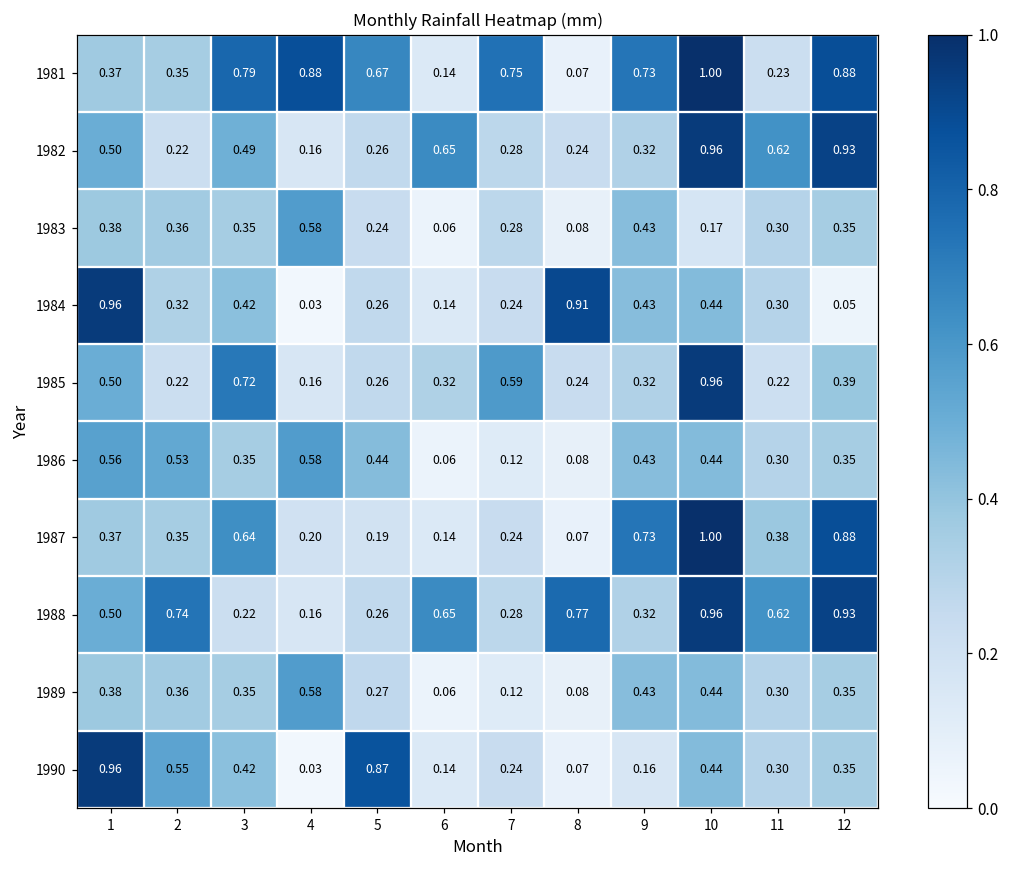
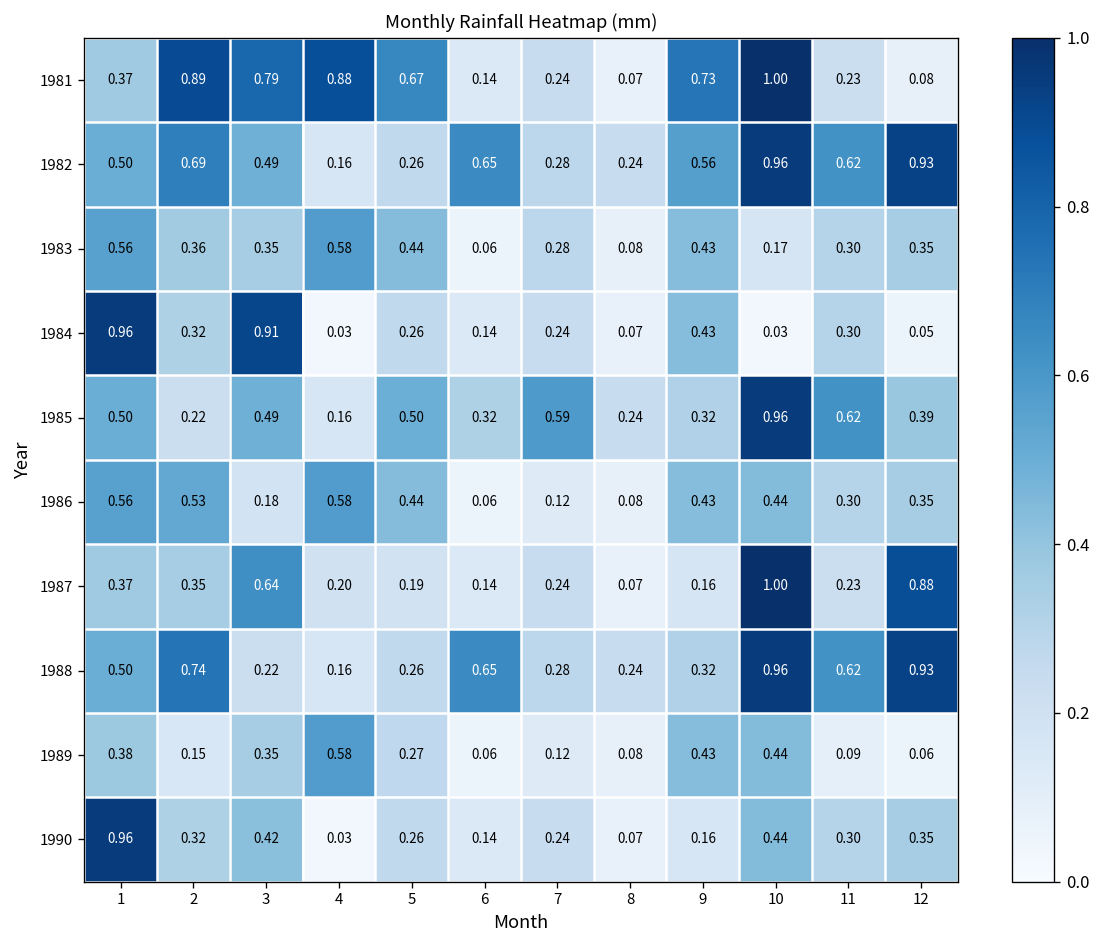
1981, 2: 0.35 -> 0.89
1981, 7: 0.75 -> 0.24
1981, 12: 0.88 -> 0.08
1982, 2: 0.22 -> 0.69
1982, 9: 0.32 -> 0.56
1983, 1: 0.38 -> 0.56
1983, 5: 0.24 -> 0.44
1984, 3: 0.42 -> 0.91
1984, 8: 0.91 -> 0.07
1984, 10: 0.44 -> 0.03
1985, 3: 0.72 -> 0.49
1985, 5: 0.26 -> 0.50
1985, 11: 0.22 -> 0.62
1986, 3: 0.35 -> 0.18
1987, 9: 0.73 -> 0.16
1987, 11: 0.38 -> 0.23
1988, 8: 0.77 -> 0.24
1989, 2: 0.36 -> 0.15
1989, 11: 0.30 -> 0.09
1989, 12: 0.35 -> 0.06
1990, 2: 0.55 -> 0.32
1990, 5: 0.87 -> 0.26
